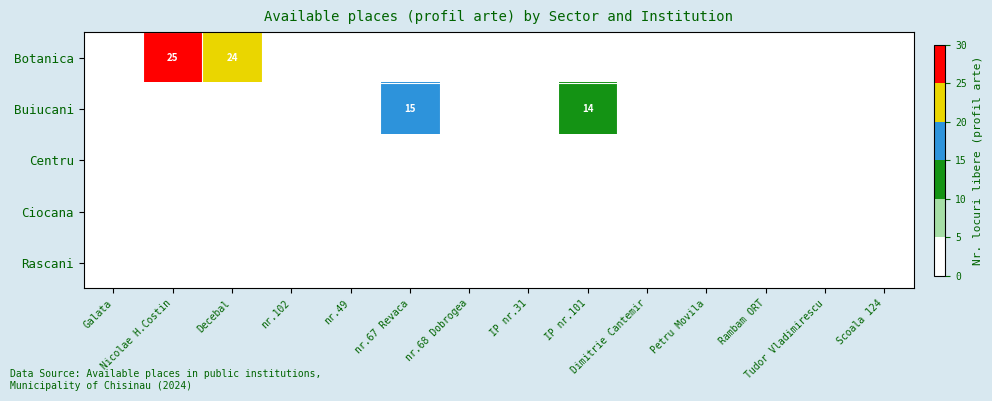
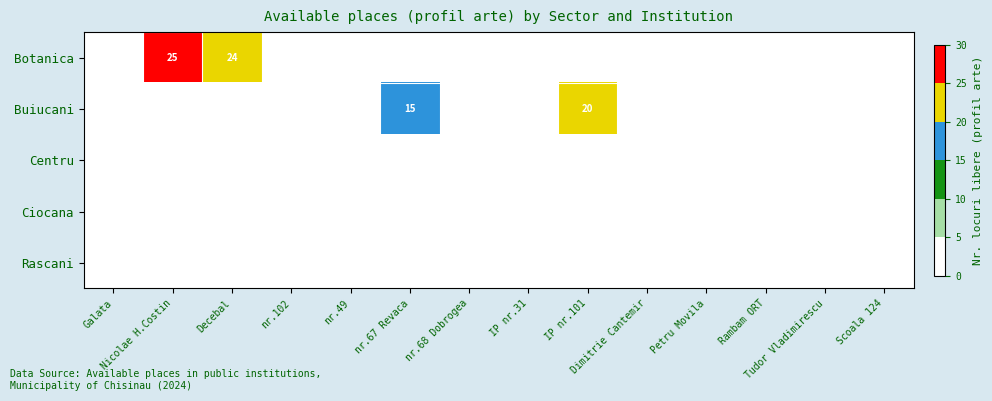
Buiucani, IP nr.101: 14 -> 20
